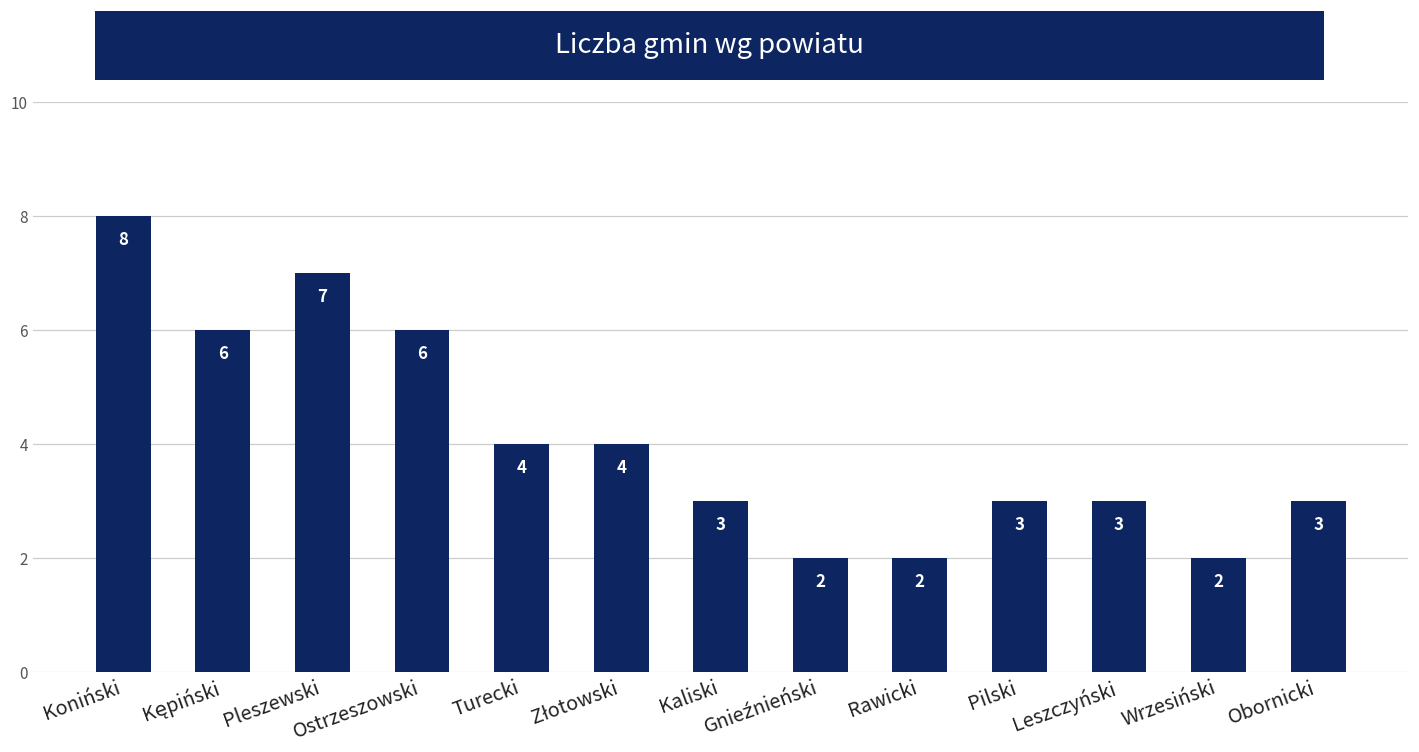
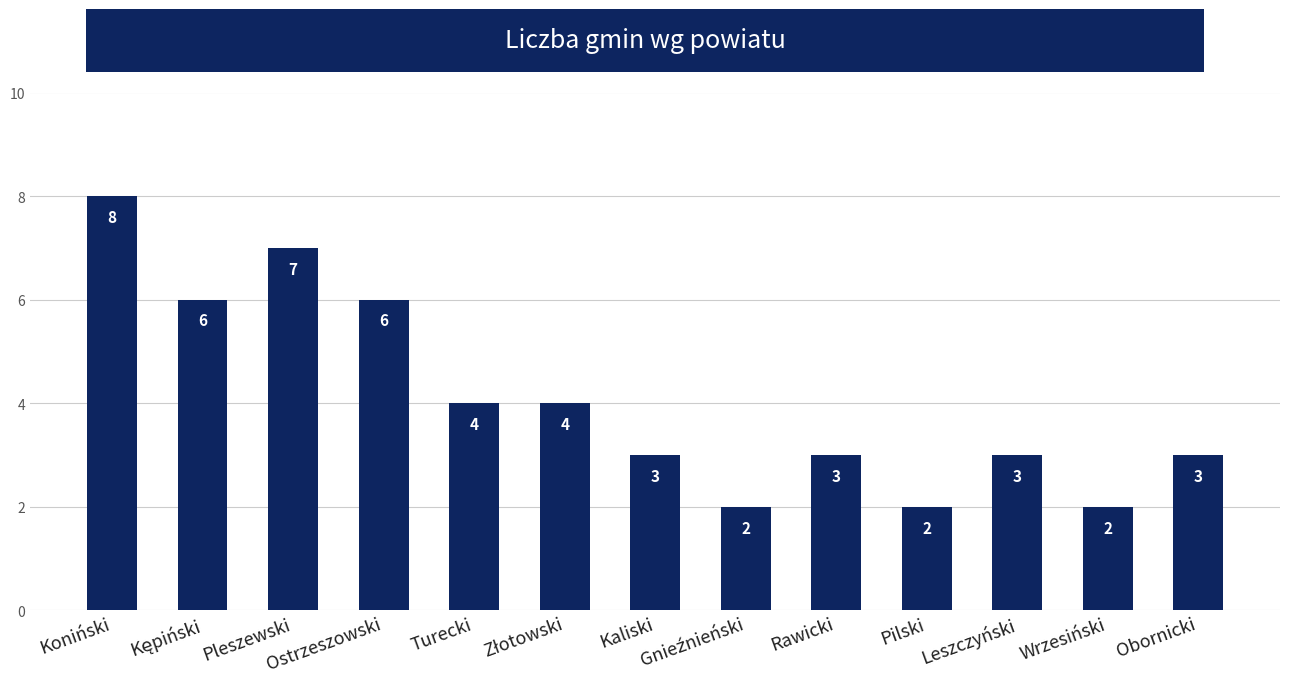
Rawicki: 2 -> 3
Pilski: 3 -> 2
